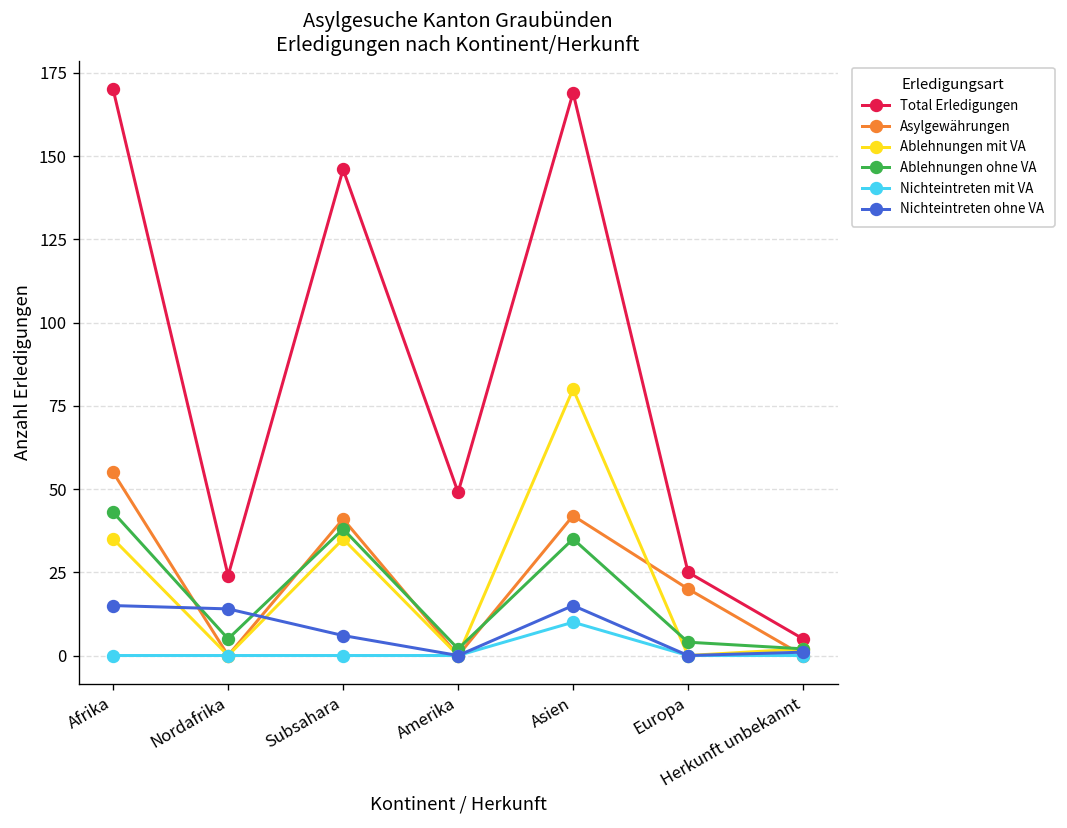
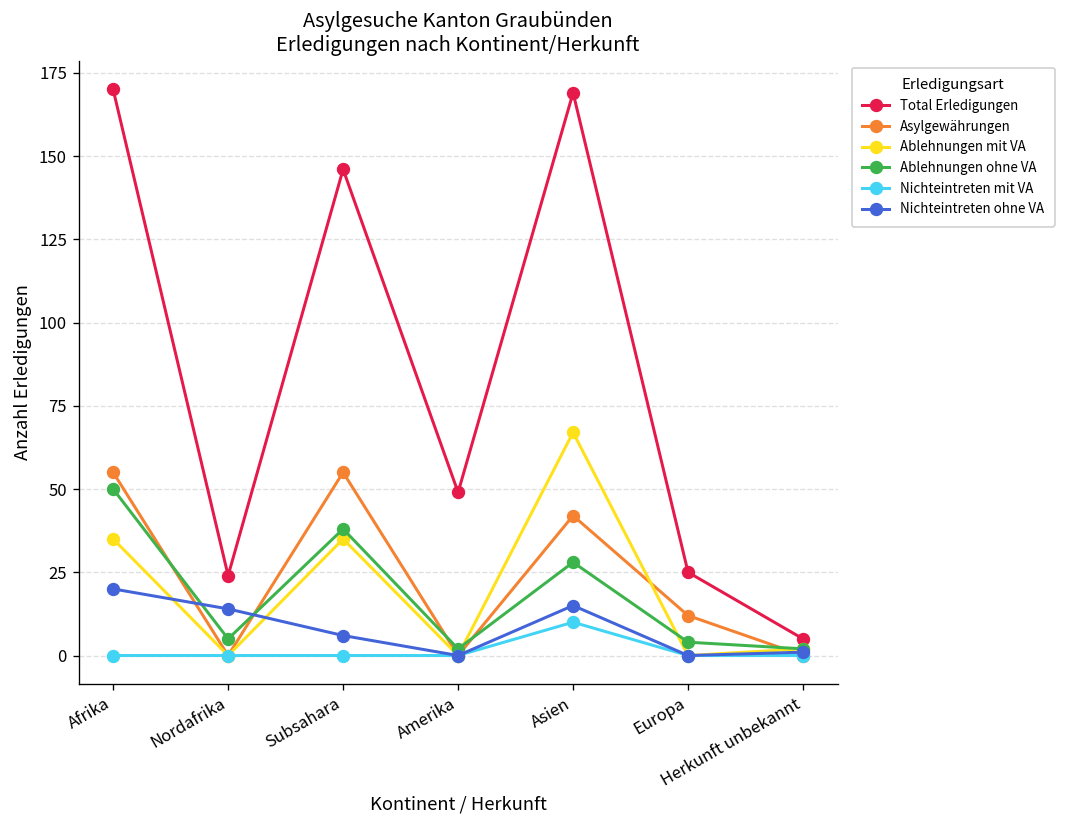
Ablehnungen ohne VA, Afrika: 43 -> 50
Nichteintreten ohne VA, Afrika: 15 -> 20
Asylgewährungen, Subsahara: 41 -> 55
Ablehnungen mit VA, Asien: 80 -> 67
Ablehnungen ohne VA, Asien: 35 -> 28
Asylgewährungen, Europa: 20 -> 12
